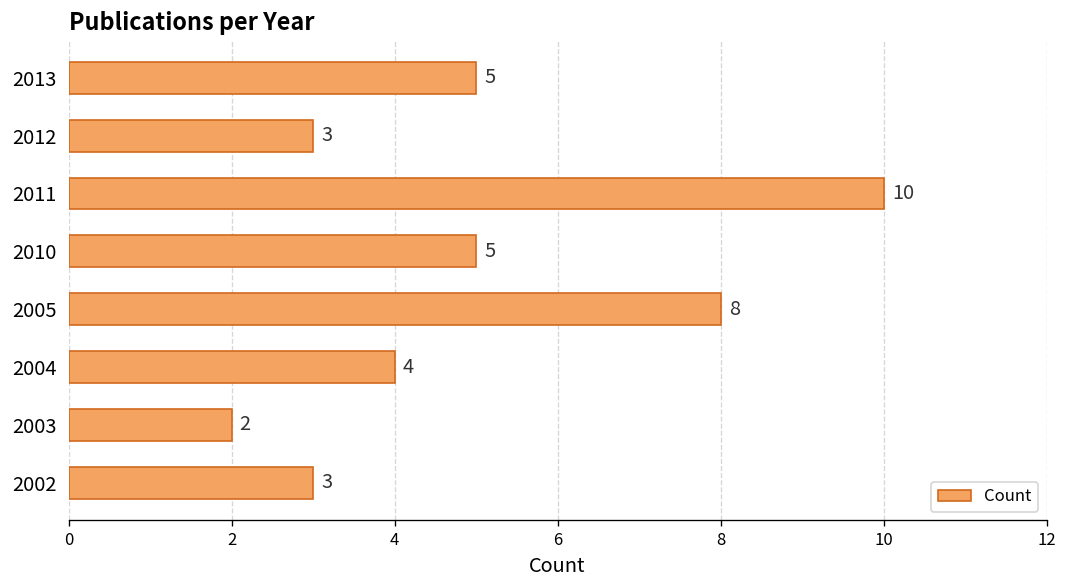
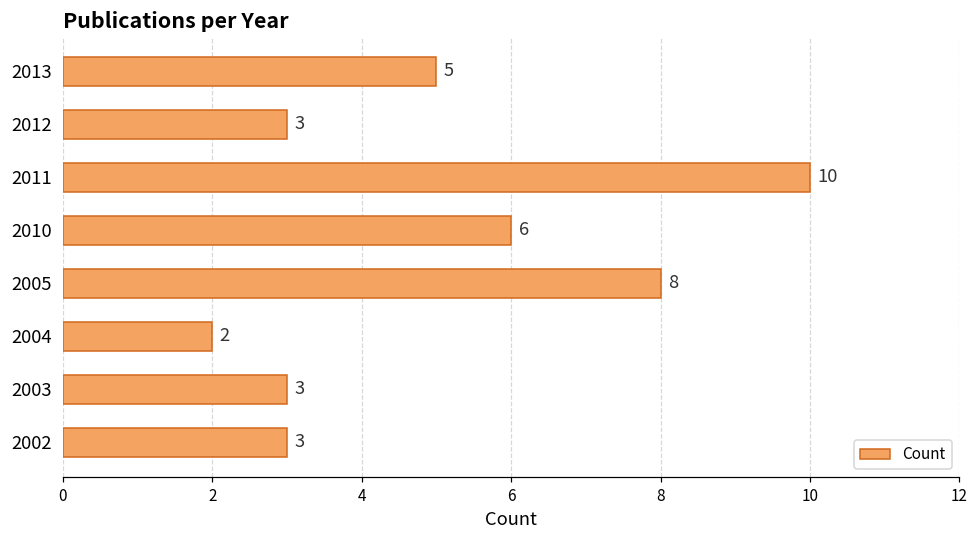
2010: 5 -> 6
2004: 4 -> 2
2003: 2 -> 3
